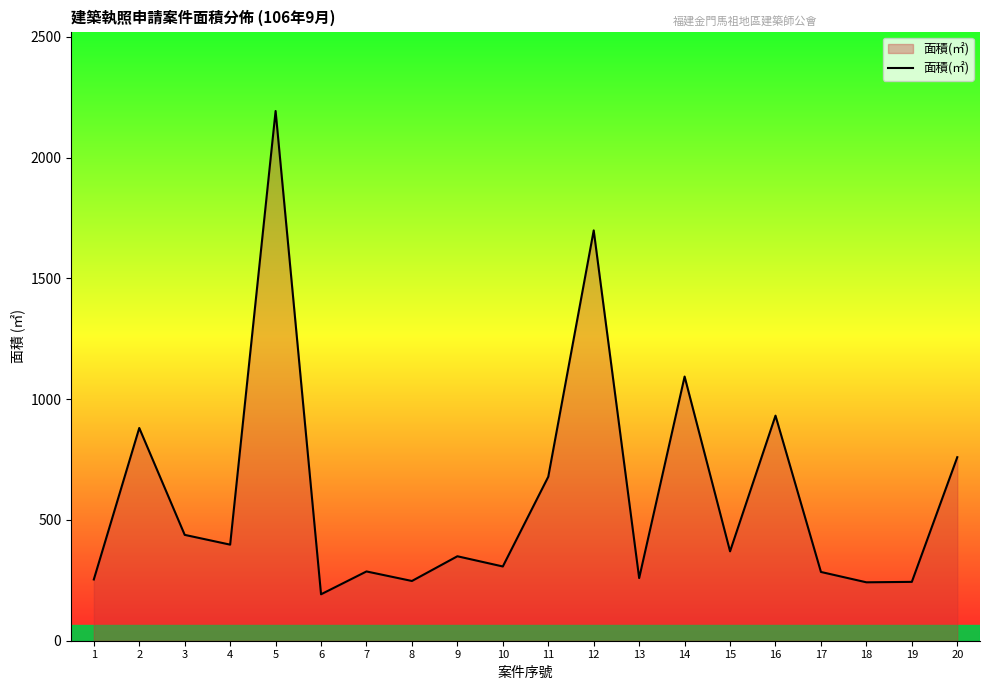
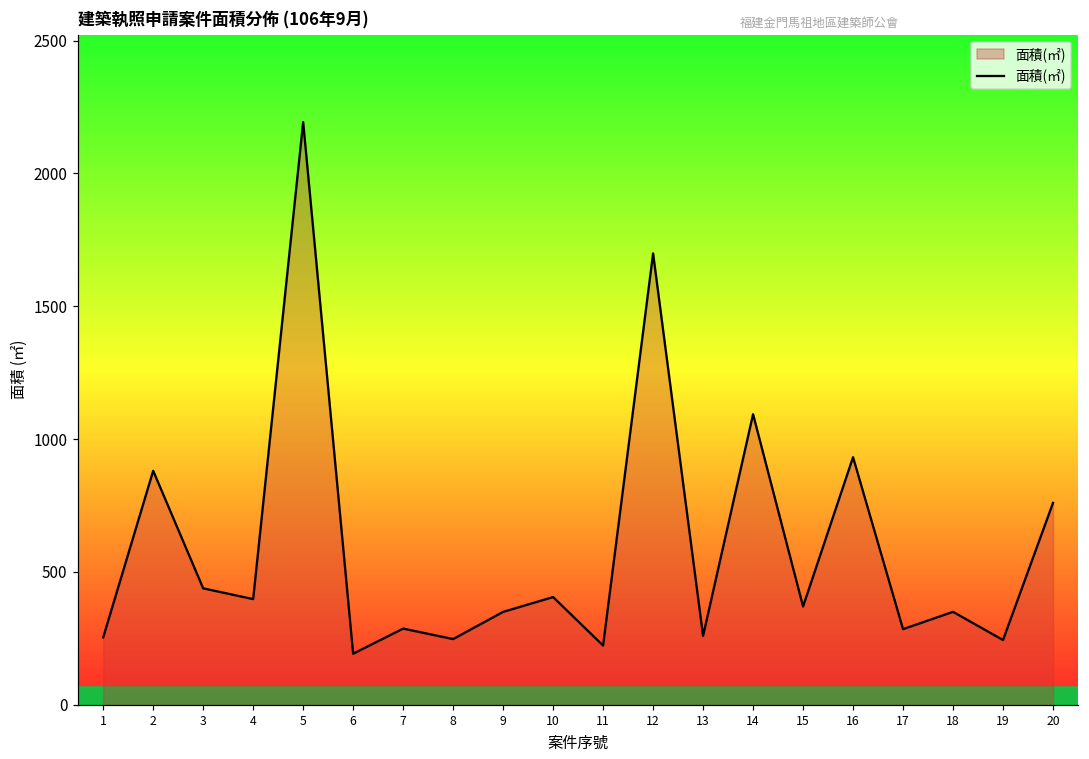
10: 310 -> 410
11: 680 -> 220
18: 240 -> 350
